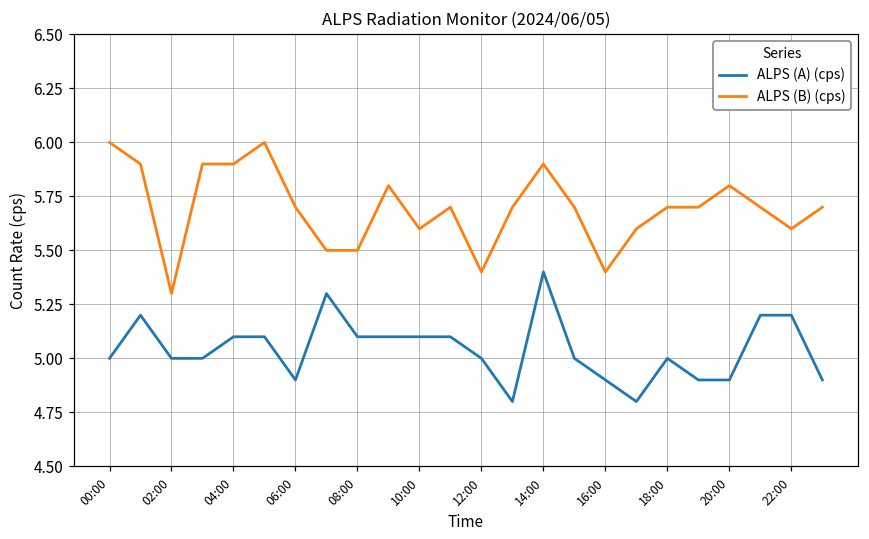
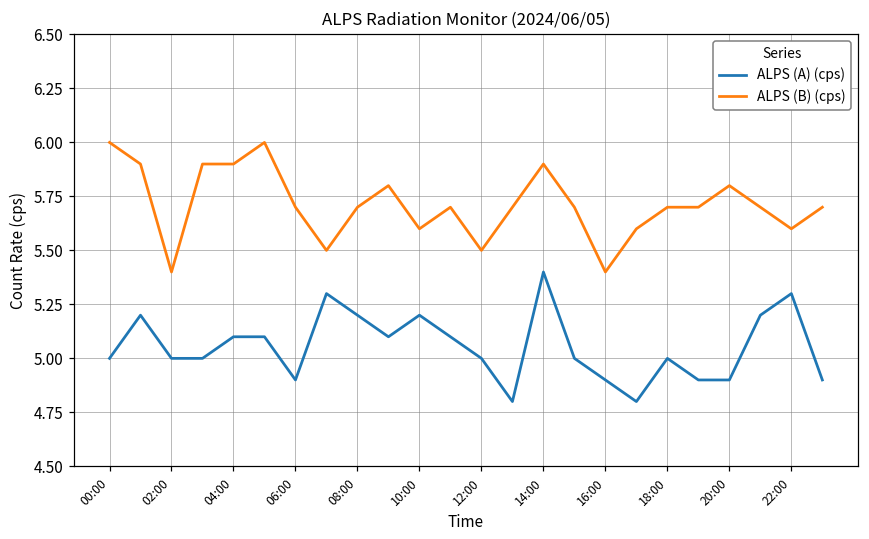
ALPS (B) (cps), 02:00: 5.3 -> 5.4
ALPS (A) (cps), 08:00: 5.1 -> 5.2
ALPS (B) (cps), 08:00: 5.5 -> 5.7
ALPS (A) (cps), 10:00: 5.1 -> 5.2
ALPS (B) (cps), 12:00: 5.4 -> 5.5
ALPS (A) (cps), 22:00: 5.2 -> 5.3
